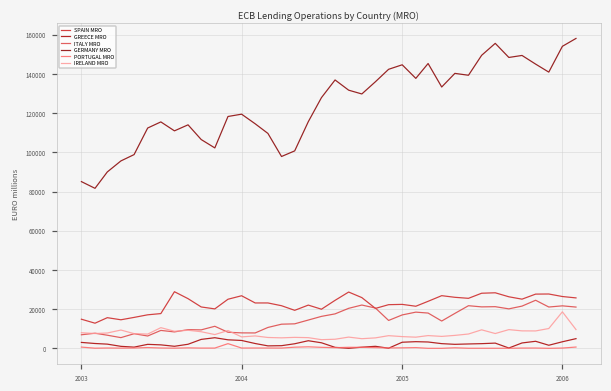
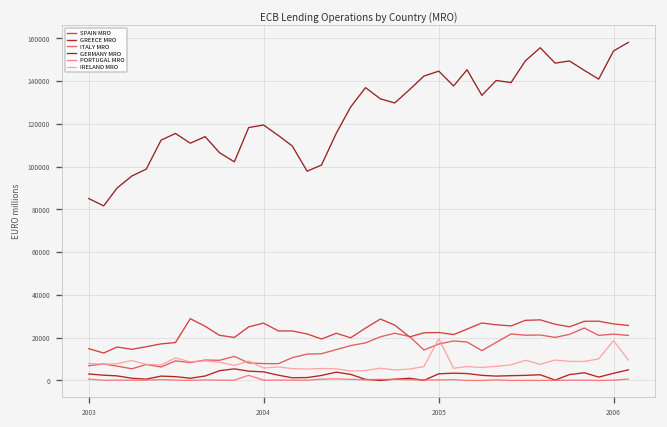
IRELAND MRO, 2005: 6000 -> 19000
